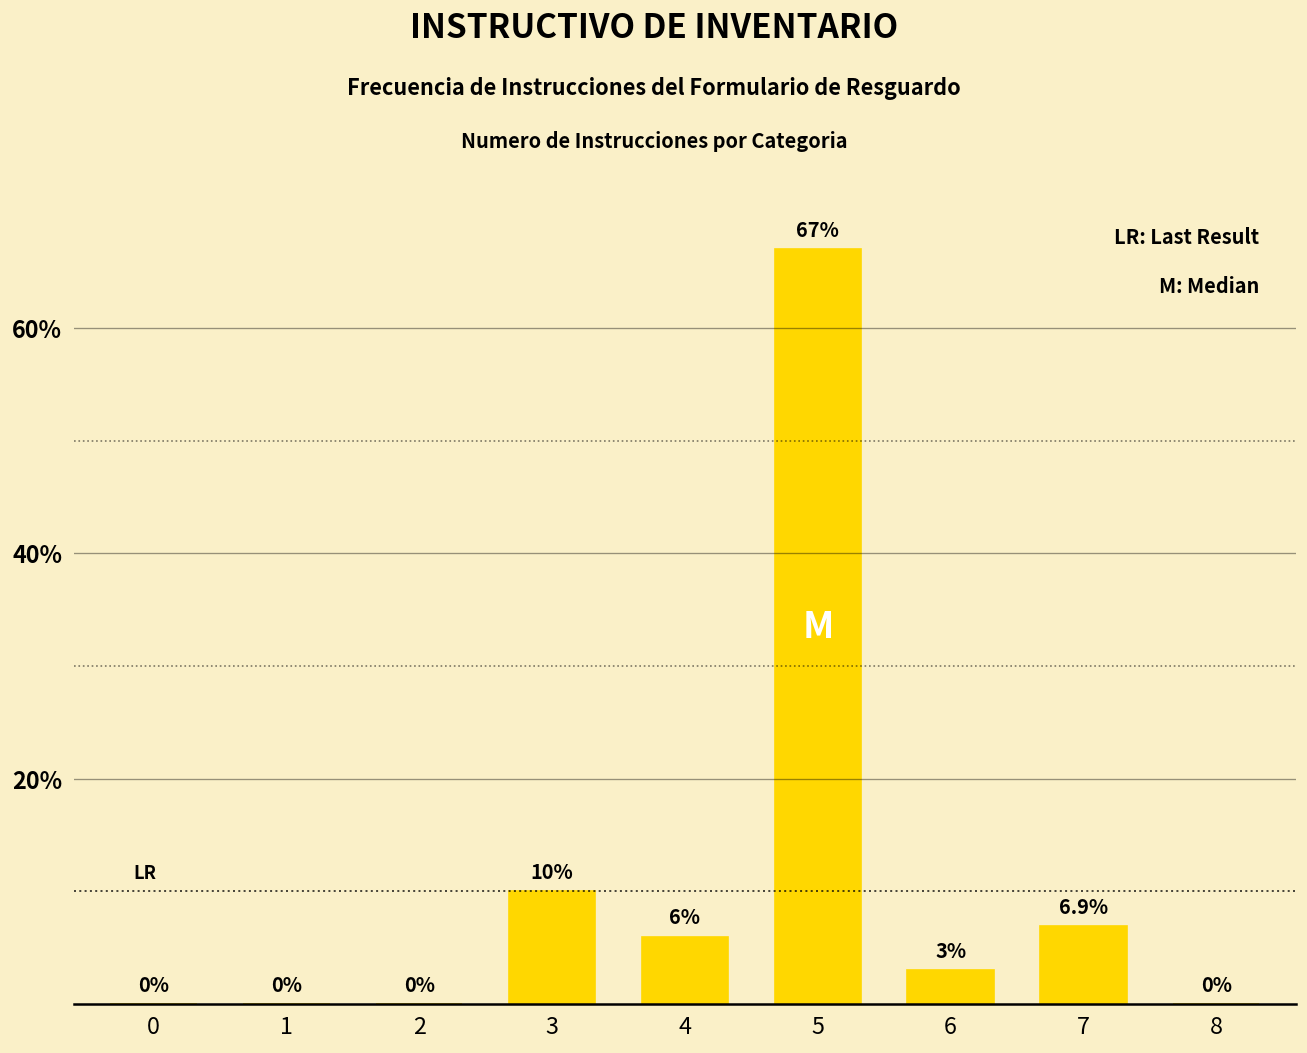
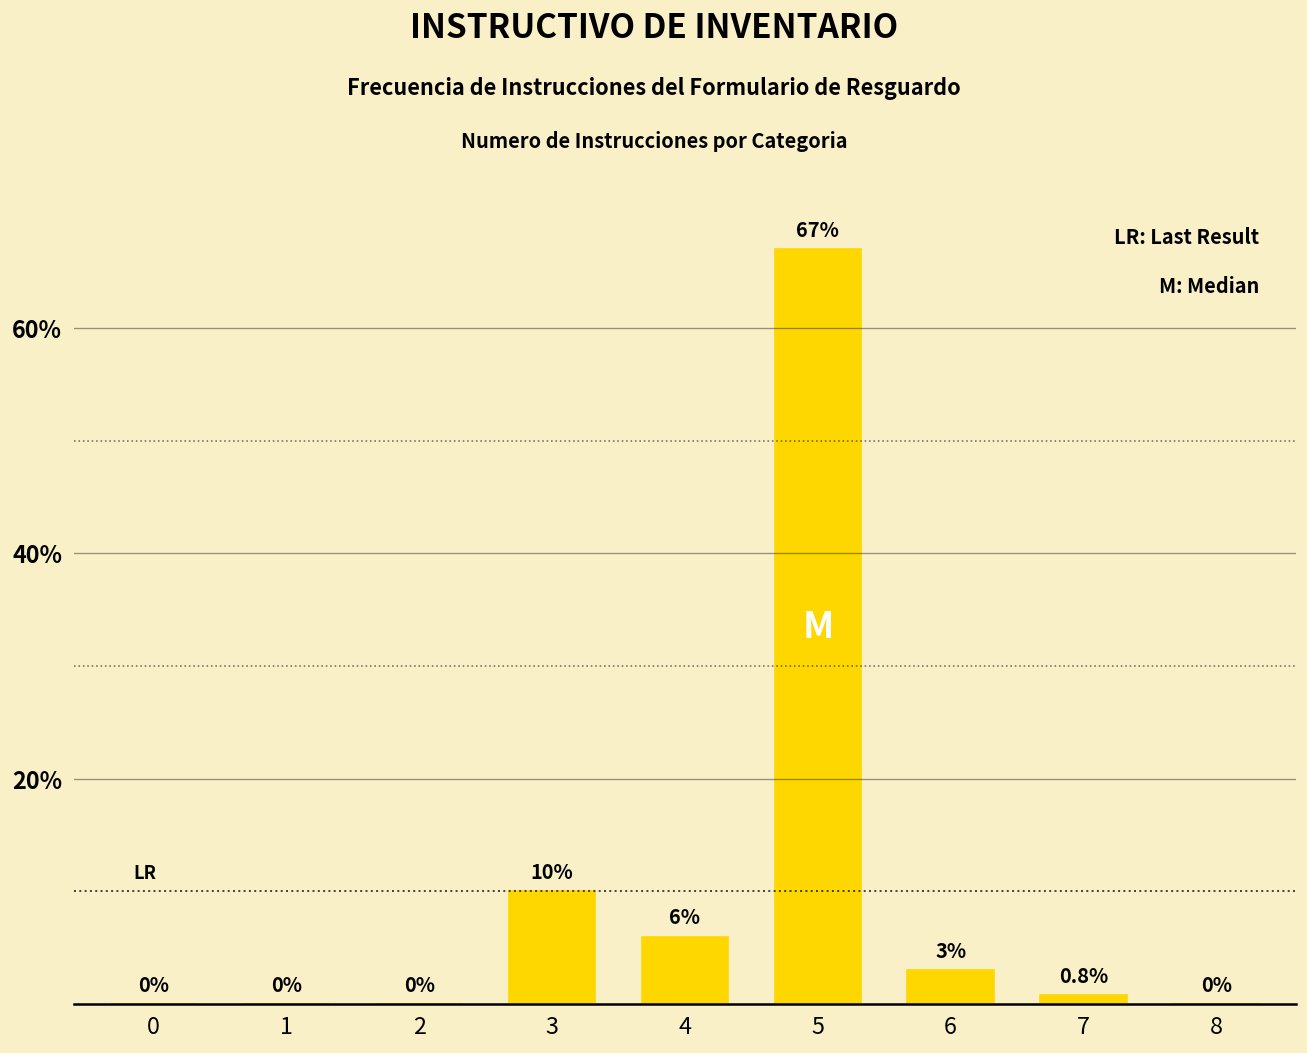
7: 6.9% -> 0.8%
